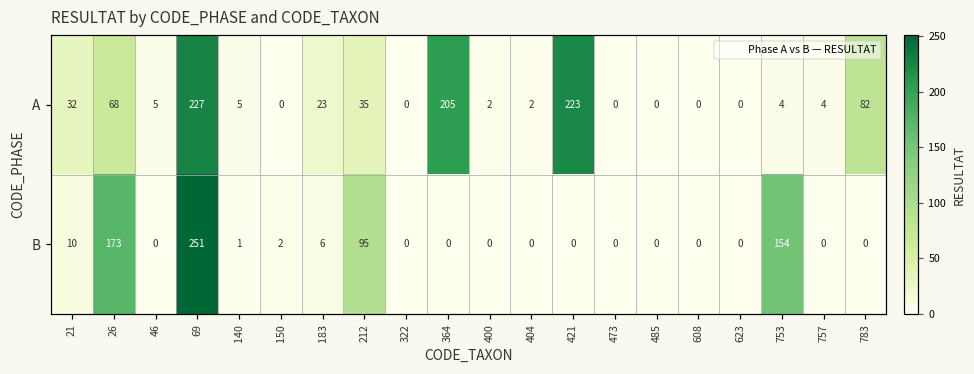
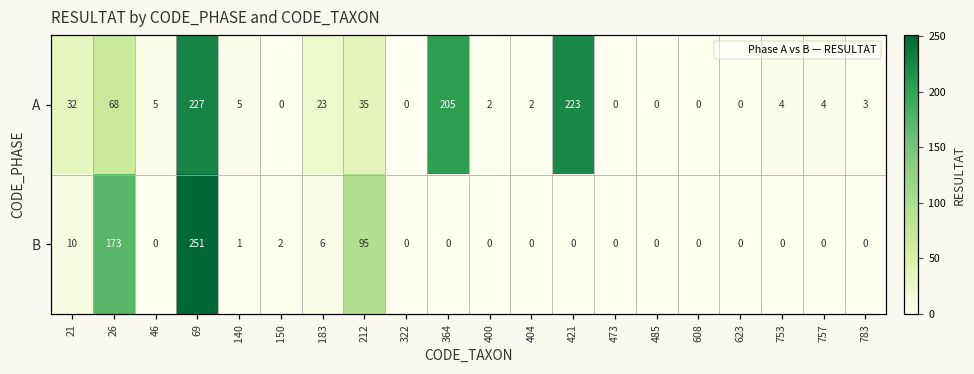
A, 783: 82 -> 3
B, 753: 154 -> 0
